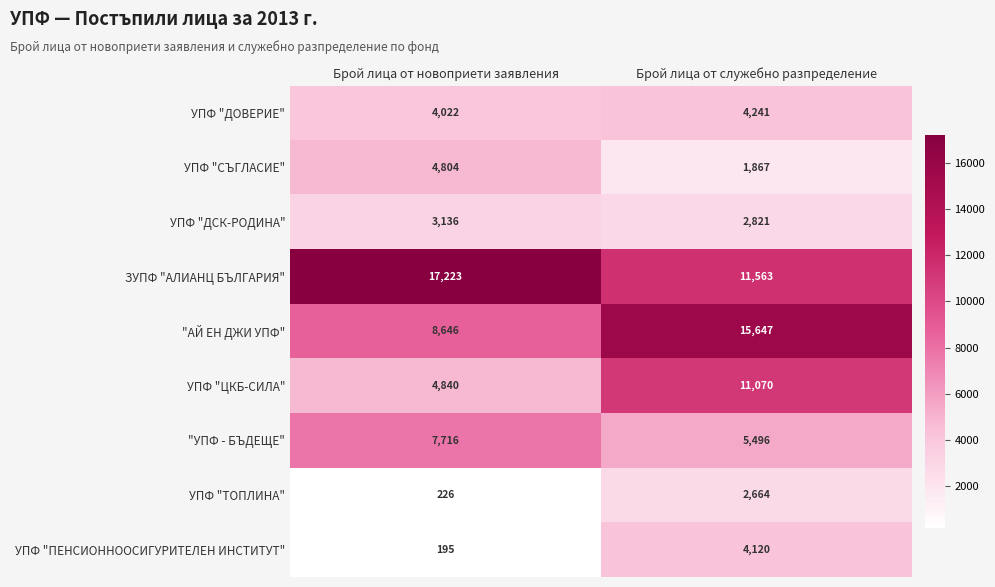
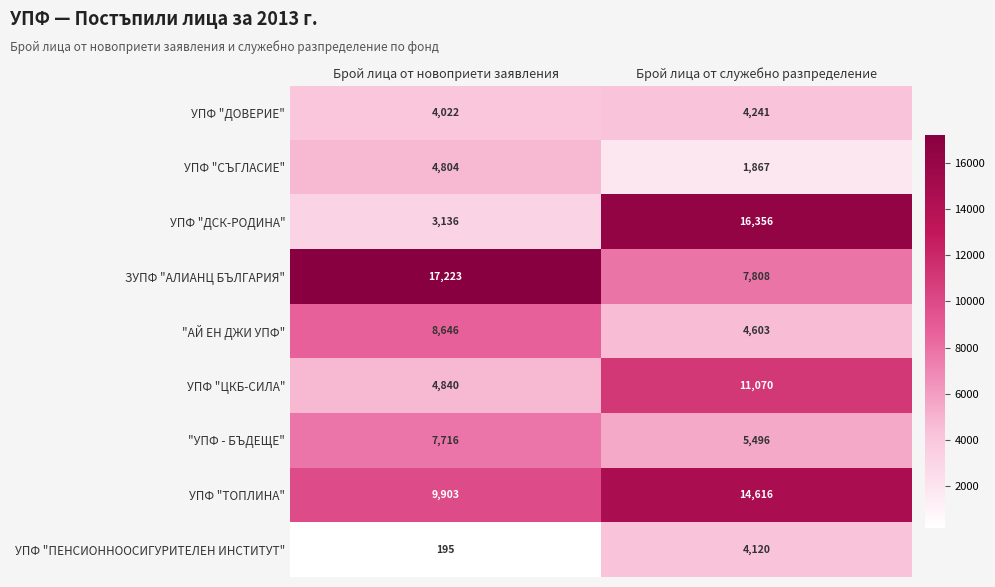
УПФ "ДСК-РОДИНА", Брой лица от служебно разпределение: 2,821 -> 16,356
ЗУПФ "АЛИАНЦ БЪЛГАРИЯ", Брой лица от служебно разпределение: 11,563 -> 7,808
"АЙ ЕН ДЖИ УПФ", Брой лица от служебно разпределение: 15,647 -> 4,603
УПФ "ТОПЛИНА", Брой лица от новоприети заявления: 226 -> 9,903
УПФ "ТОПЛИНА", Брой лица от служебно разпределение: 2,664 -> 14,616
